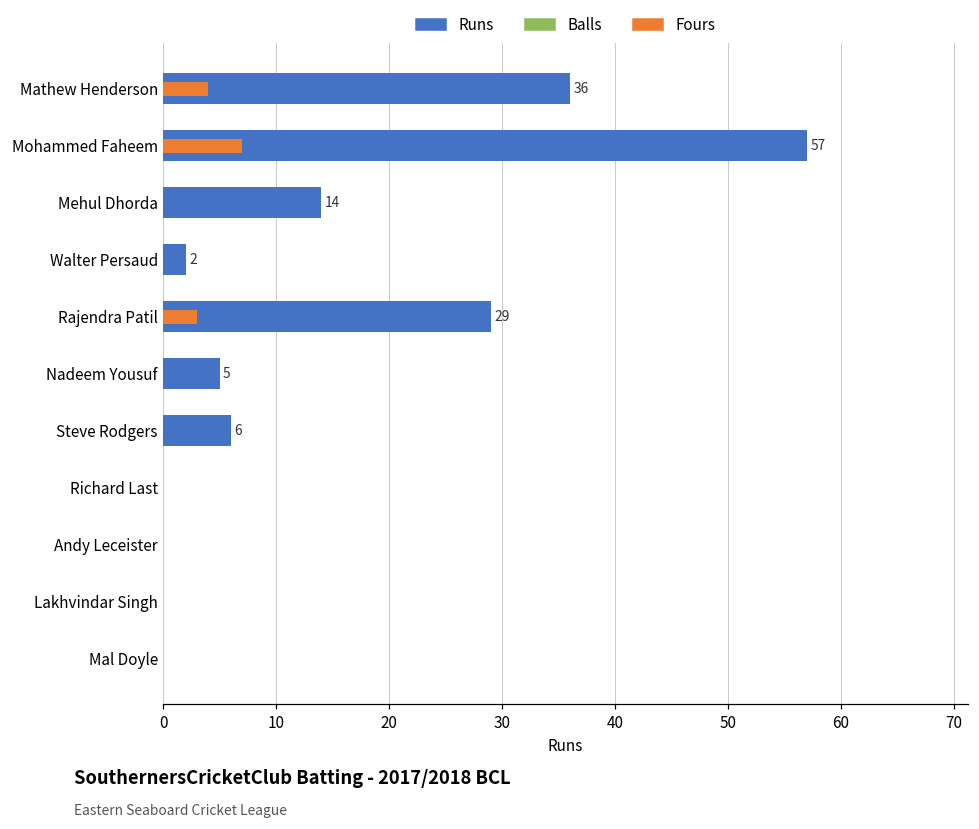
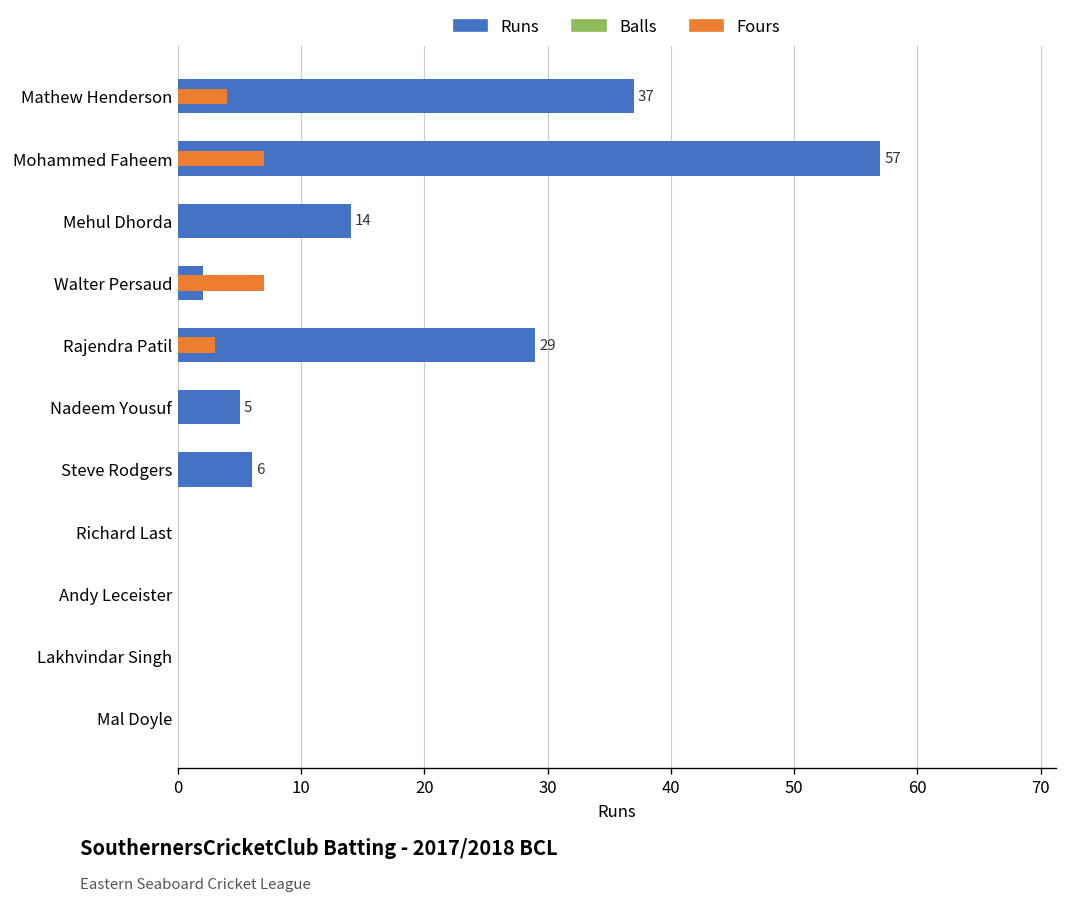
Runs, Mathew Henderson: 36 -> 37
Fours, Walter Persaud: 0 -> 7
